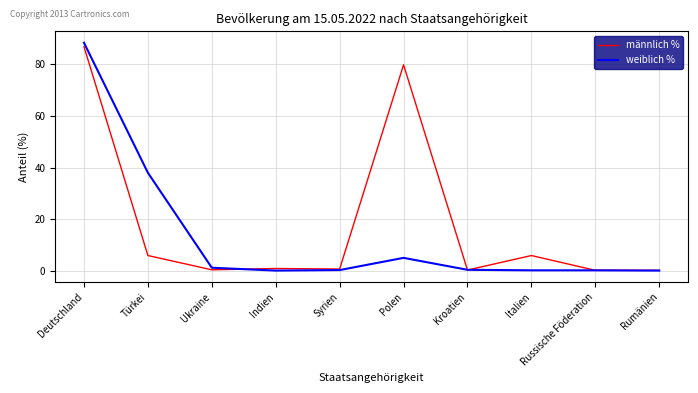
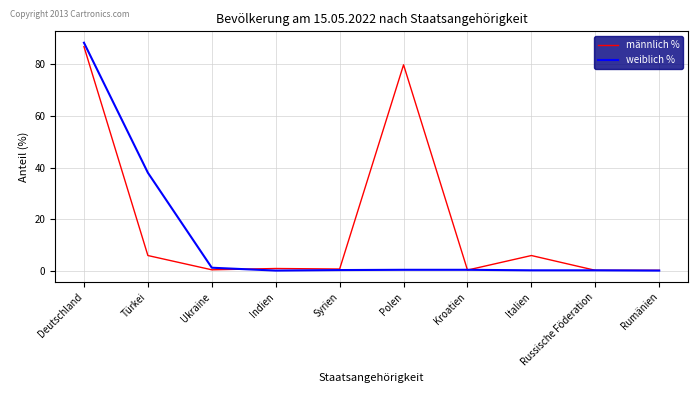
weiblich %, Polen: 5 -> 1
